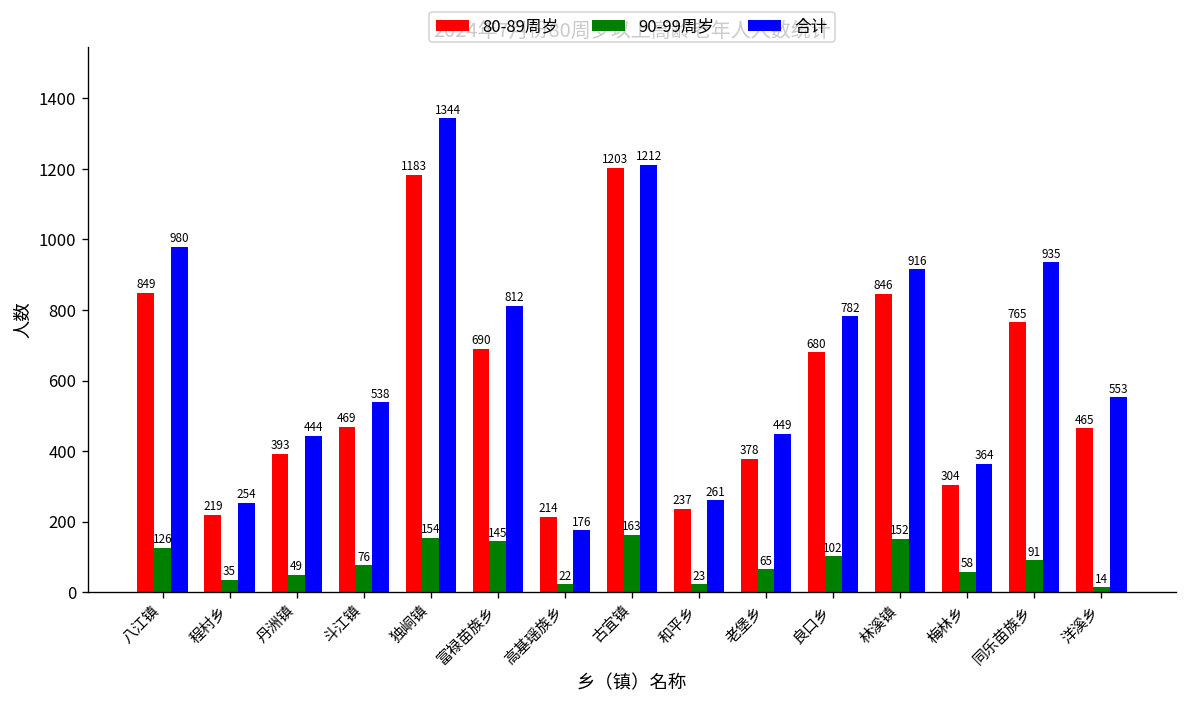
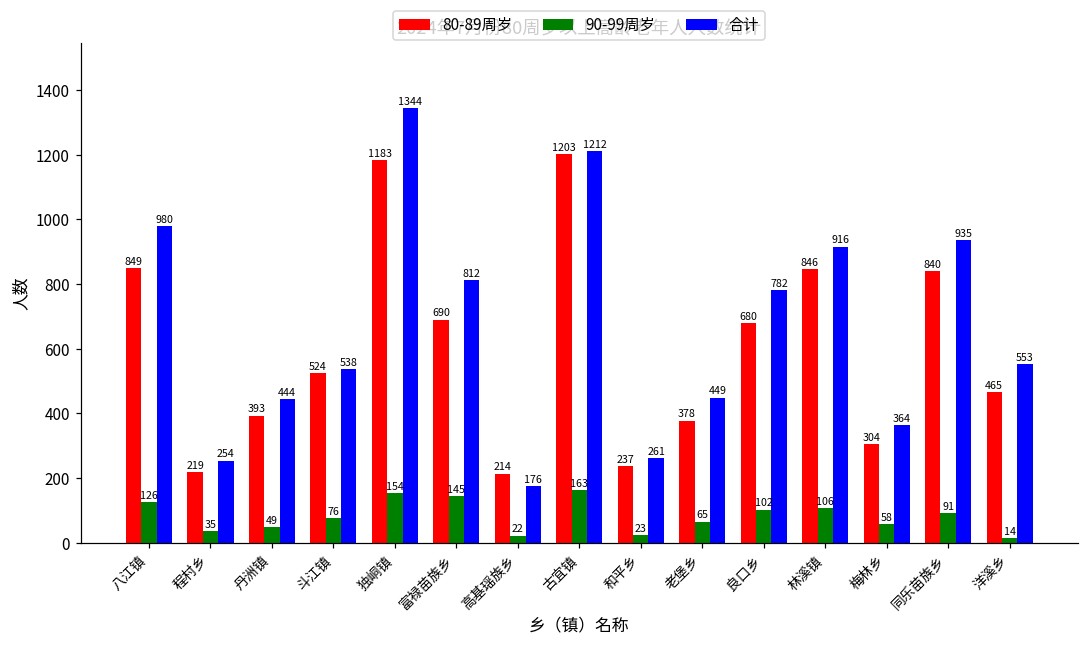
80-89周岁, 斗江镇: 469 -> 524
90-99周岁, 林溪镇: 152 -> 106
80-89周岁, 同乐苗族乡: 765 -> 840
